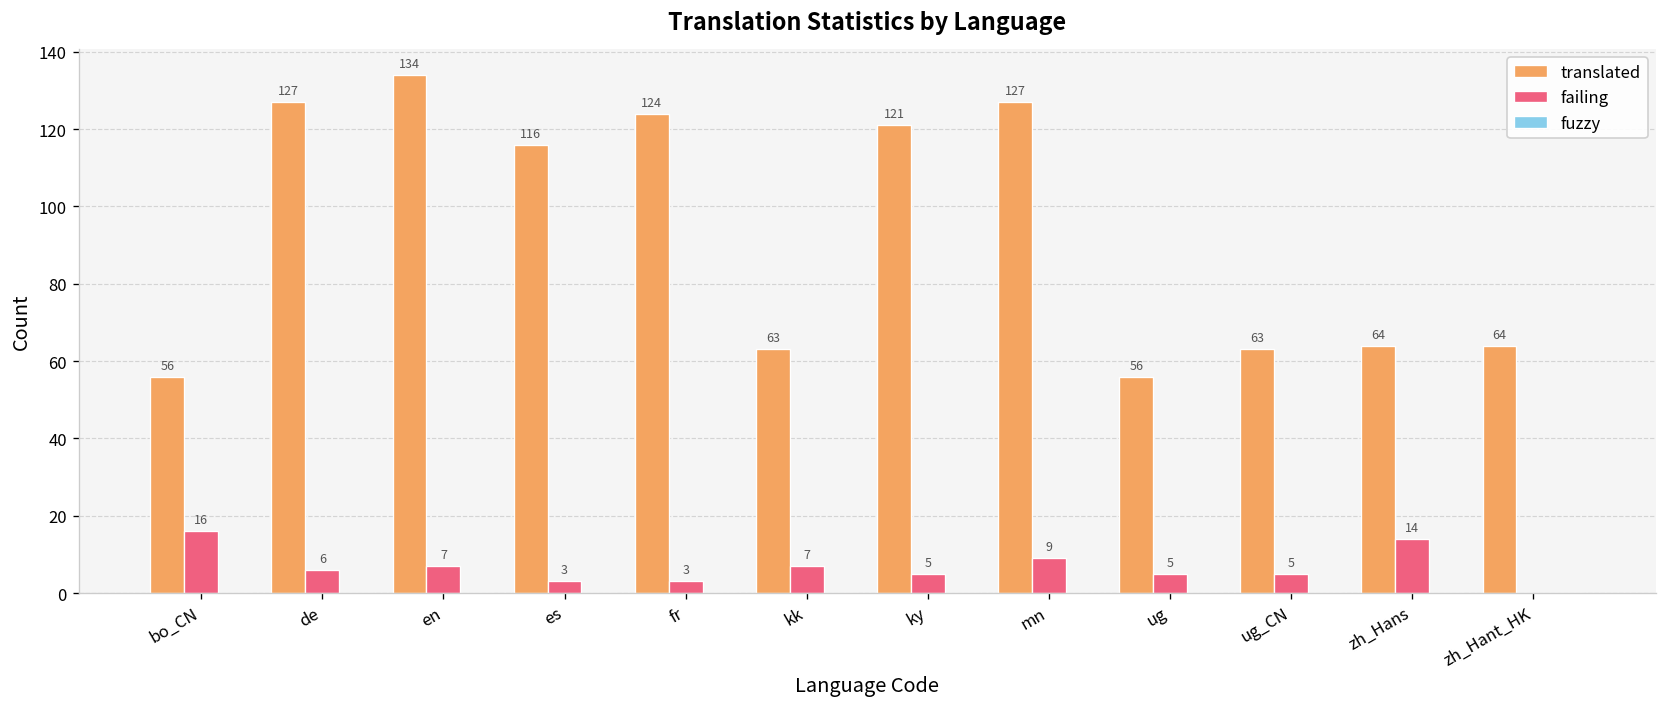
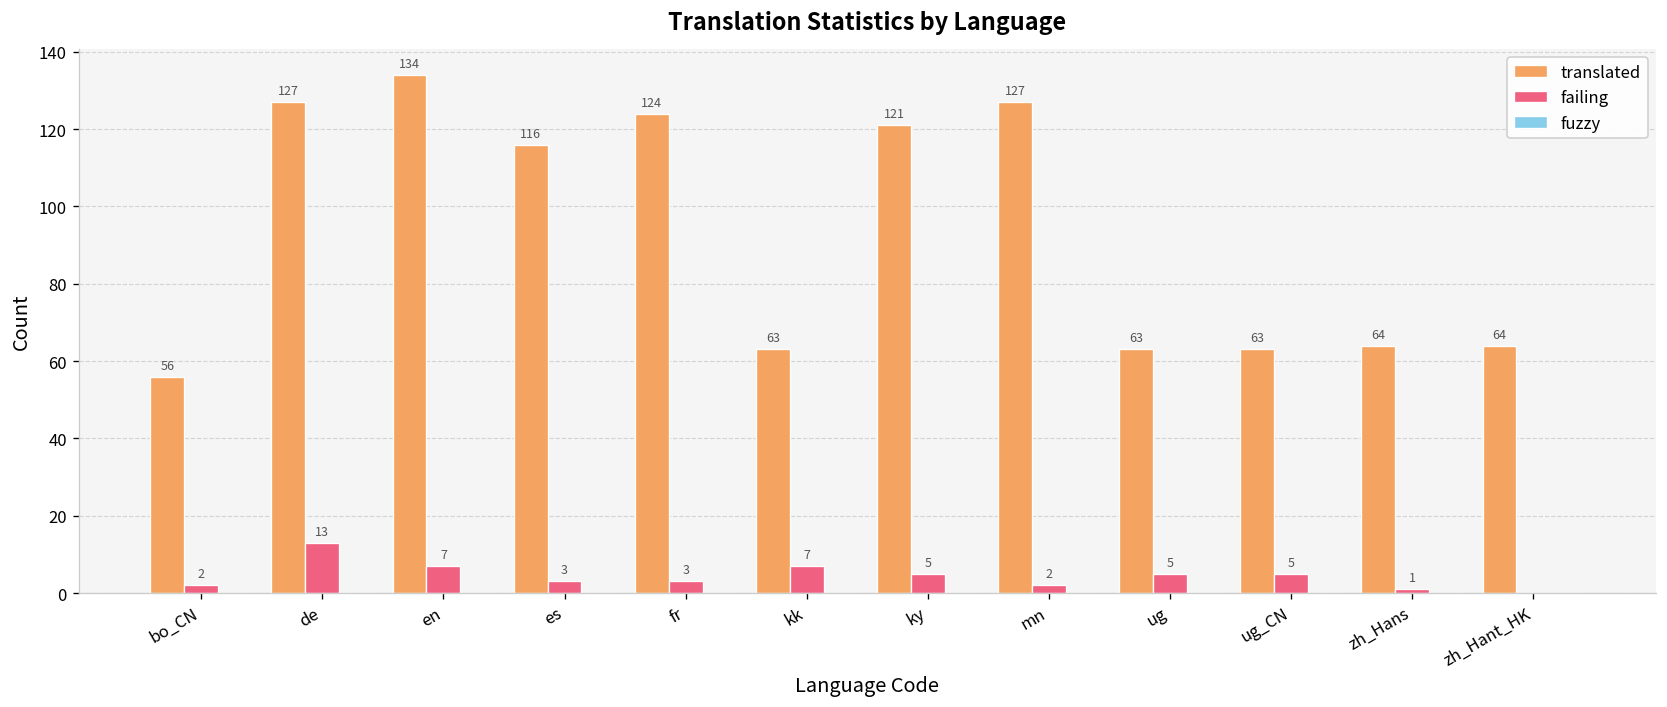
failing, bo_CN: 16 -> 2
failing, de: 6 -> 13
failing, mn: 9 -> 2
translated, ug: 56 -> 63
failing, zh_Hans: 14 -> 1
